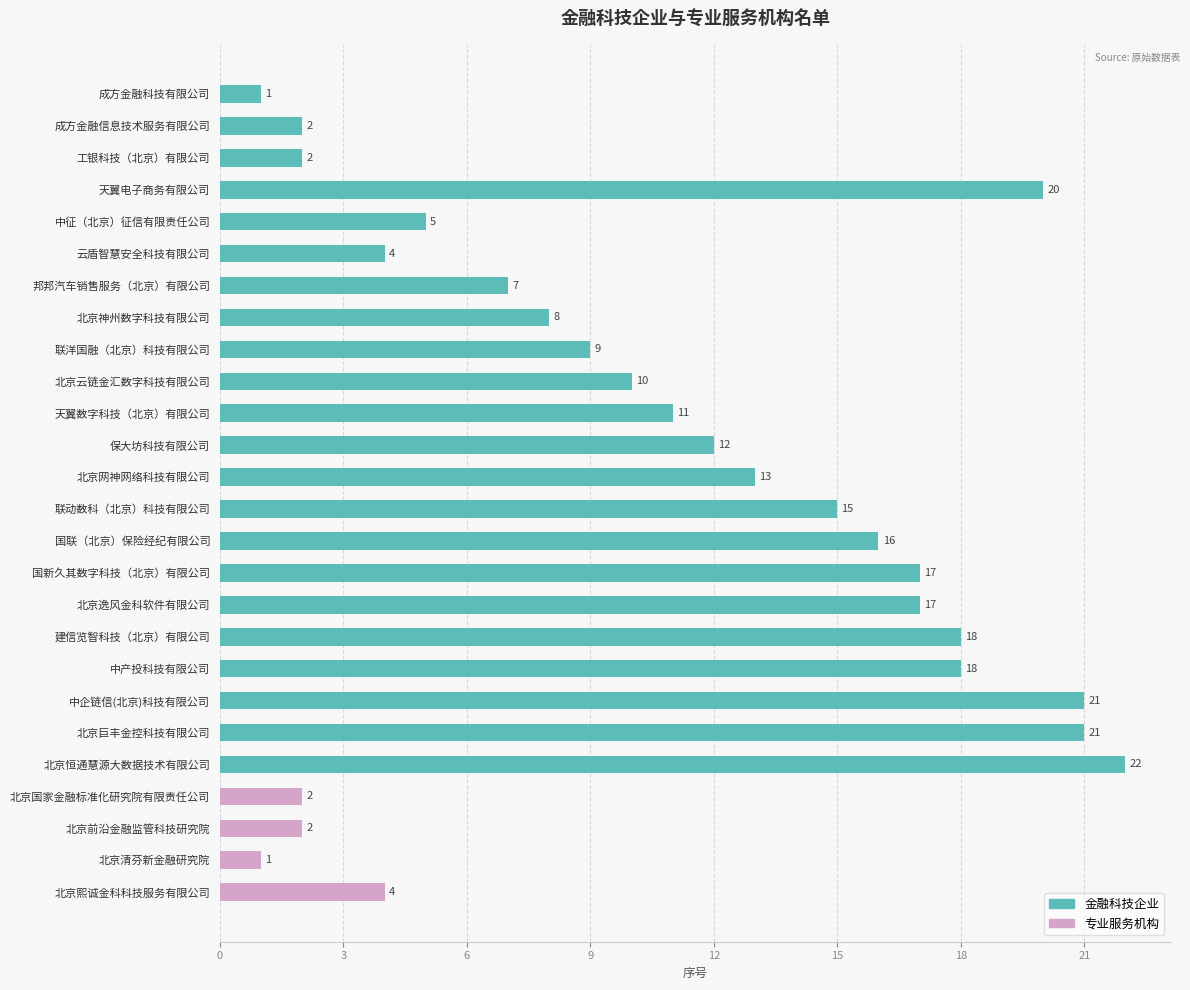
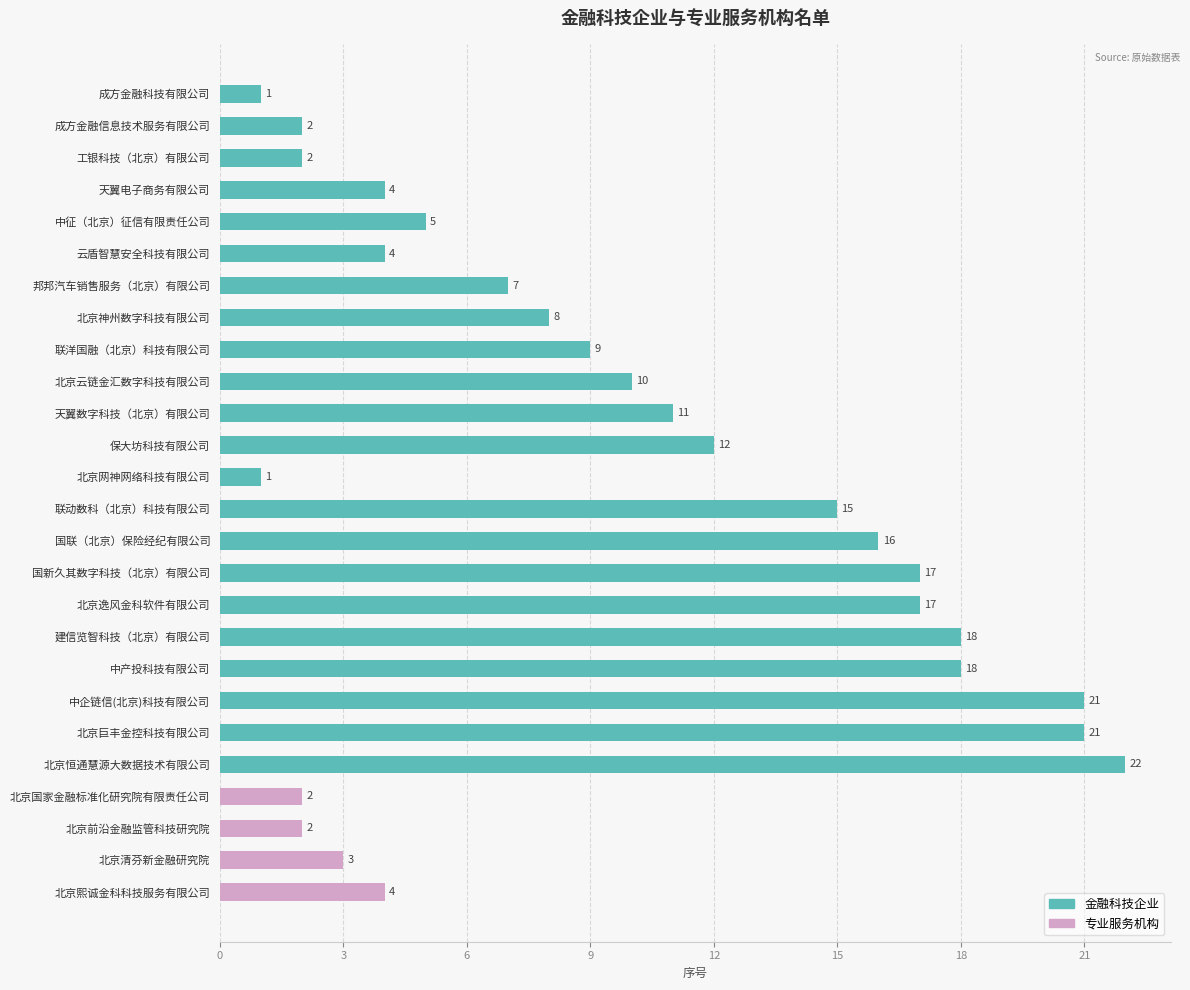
天翼电子商务有限公司: 20 -> 4
北京网神网络科技有限公司: 13 -> 1
北京清芬新金融研究院: 1 -> 3
